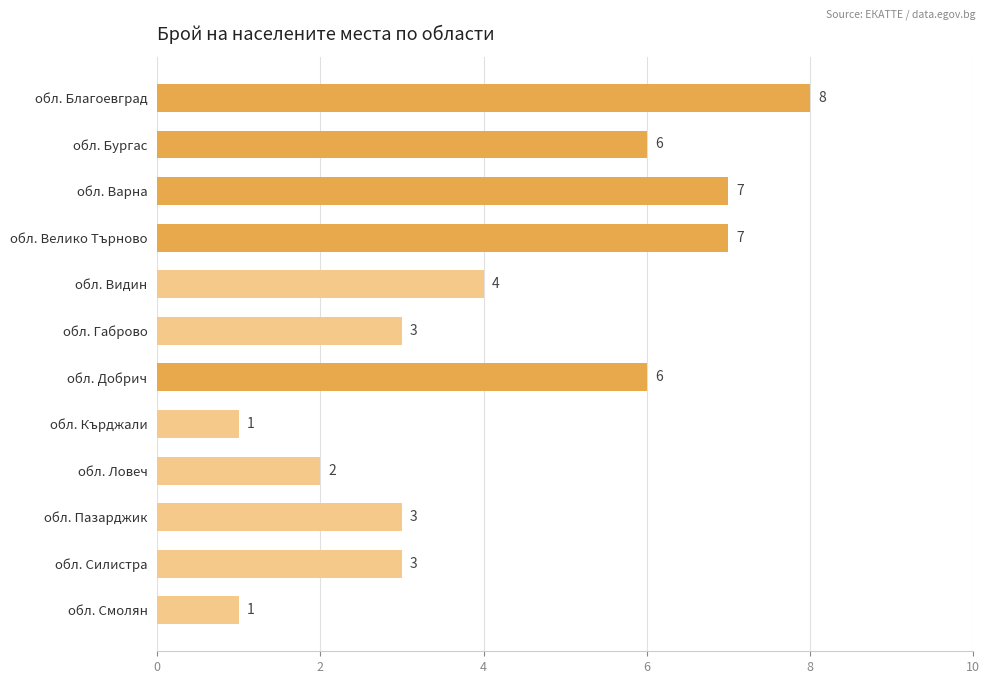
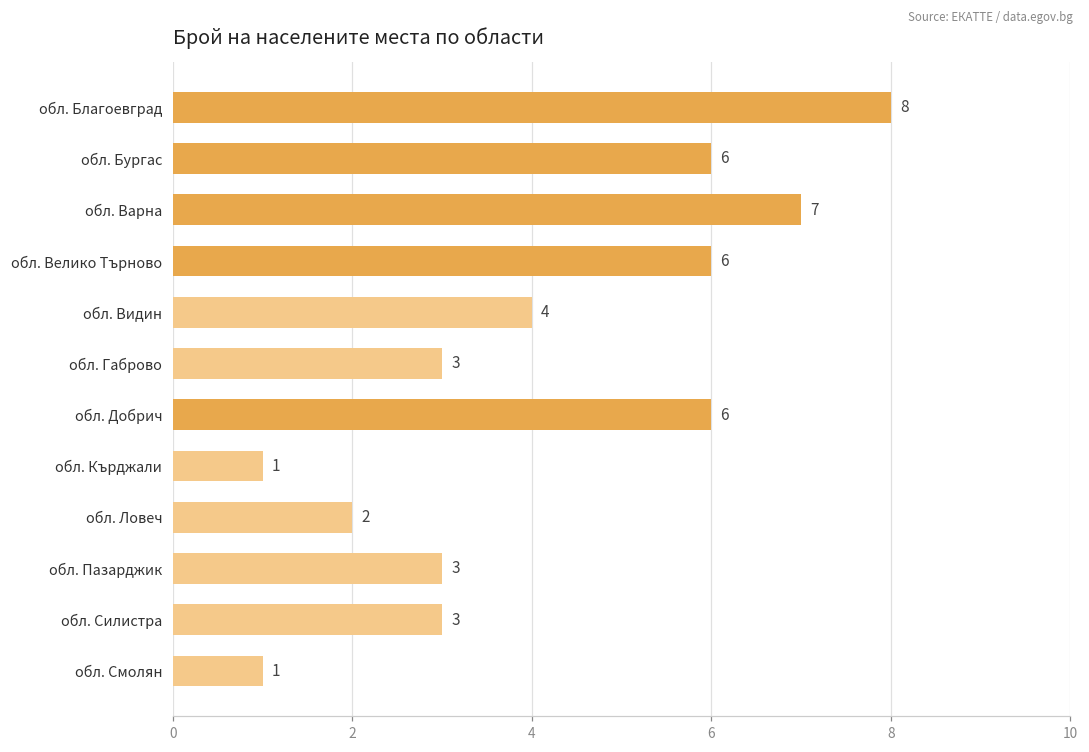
обл. Велико Търново: 7 -> 6
